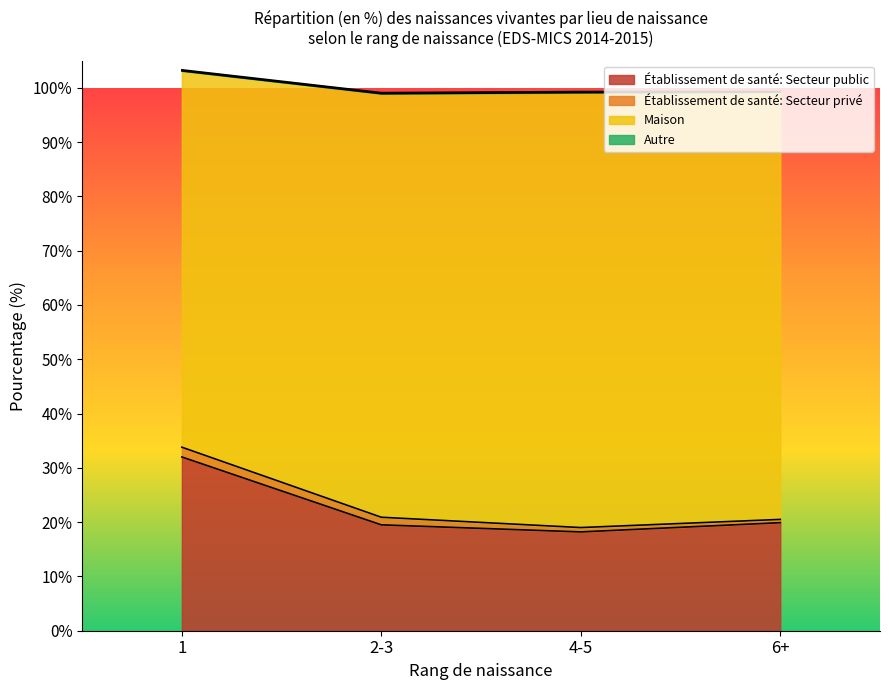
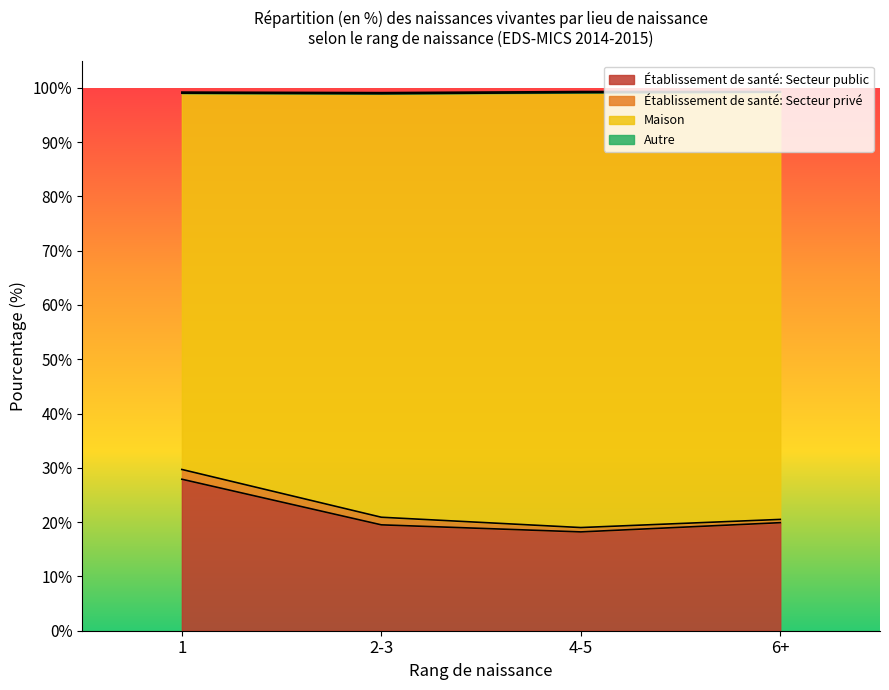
Établissement de santé: Secteur public, 1: 32% -> 28%
